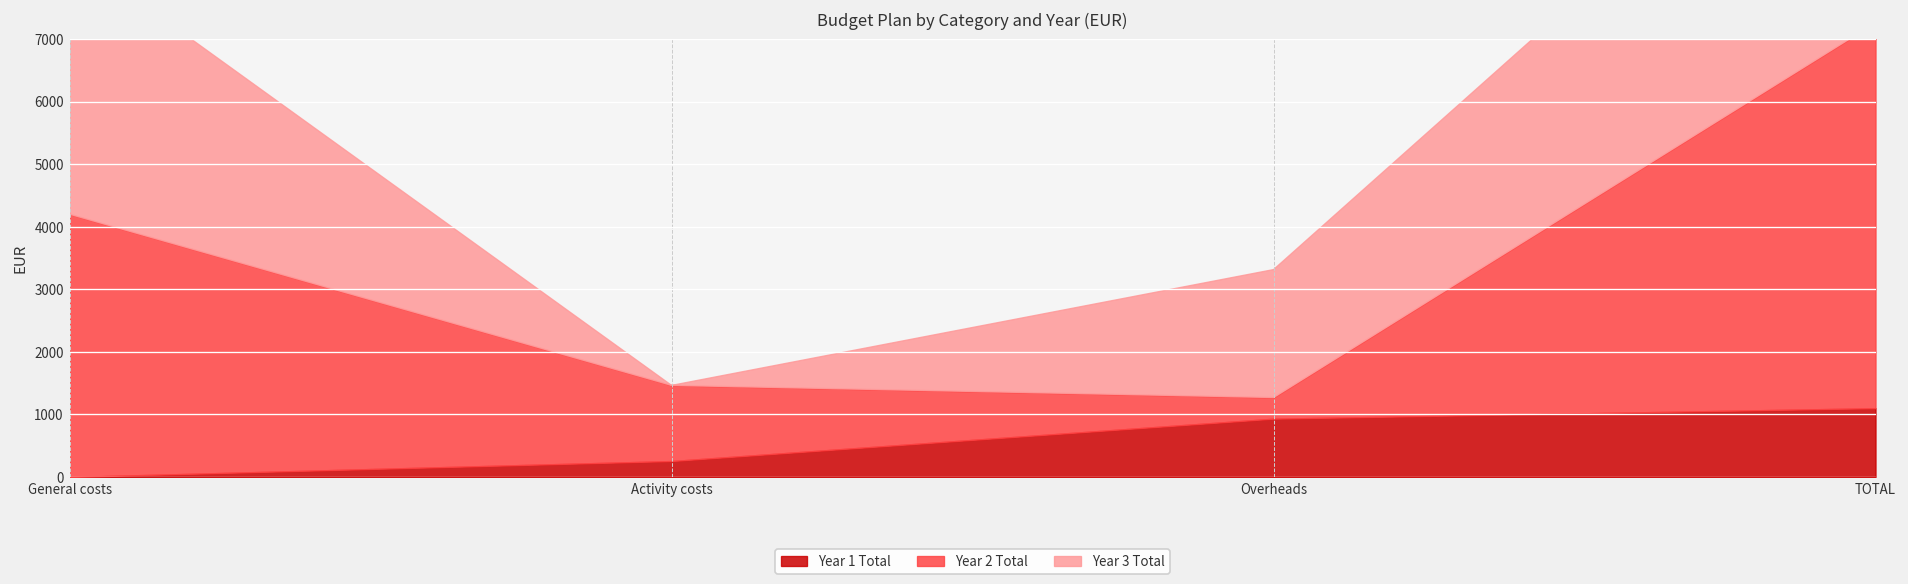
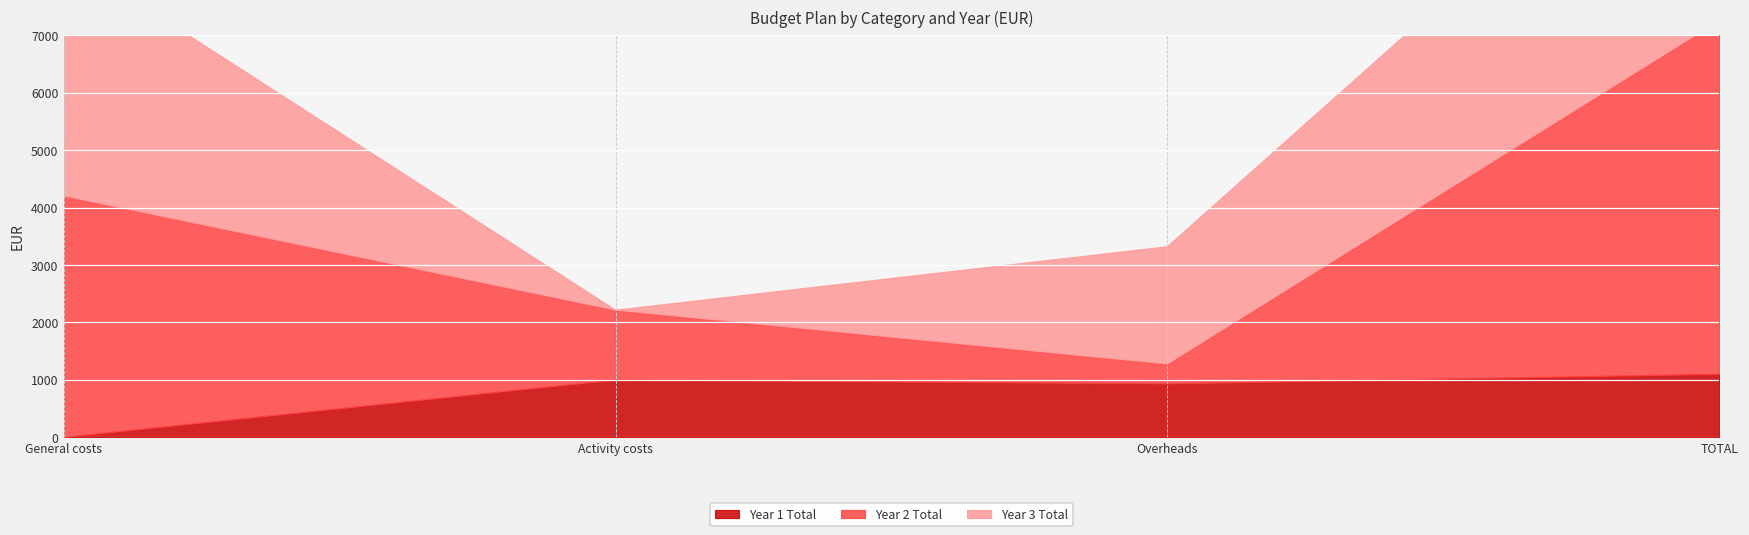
Year 1 Total, Activity costs: 300 -> 1000
